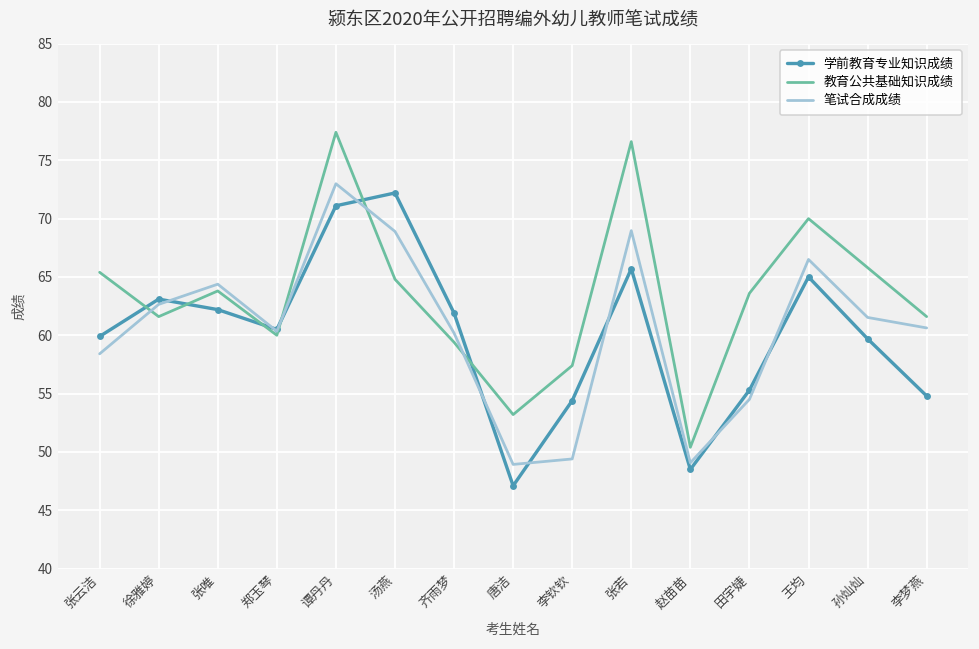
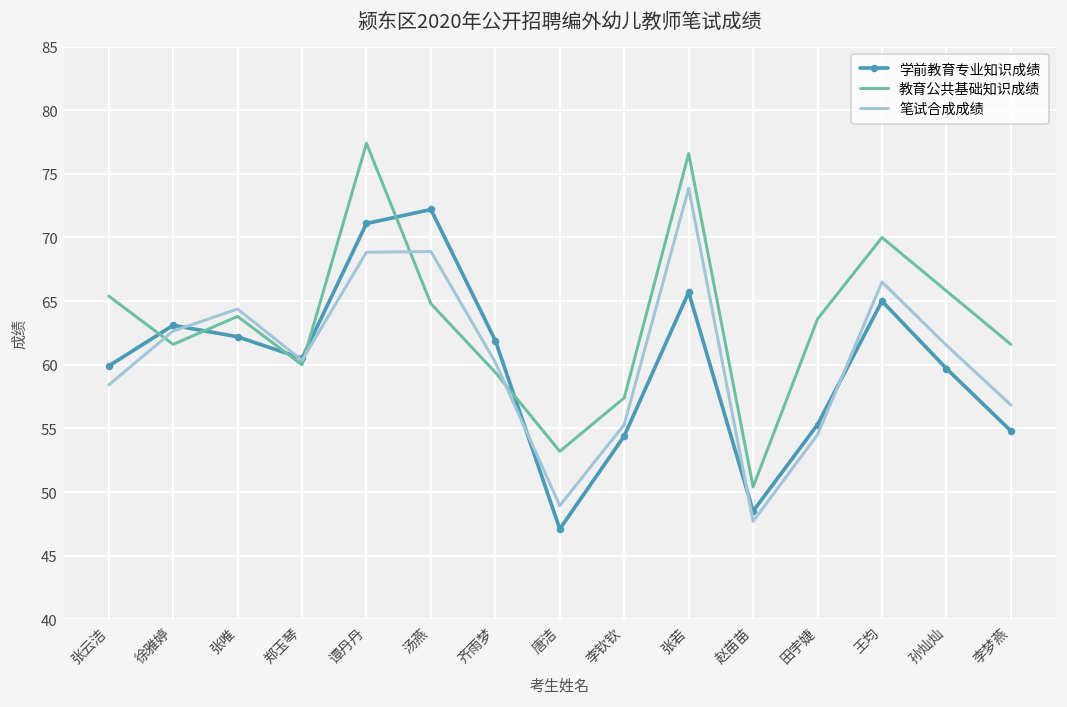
笔试合成成绩, 谭丹丹: 73.0 -> 68.8
笔试合成成绩, 李钦钦: 49.4 -> 55.3
笔试合成成绩, 张若: 69.0 -> 73.9
笔试合成成绩, 赵苗苗: 49.1 -> 47.7
笔试合成成绩, 李梦燕: 60.6 -> 56.8
